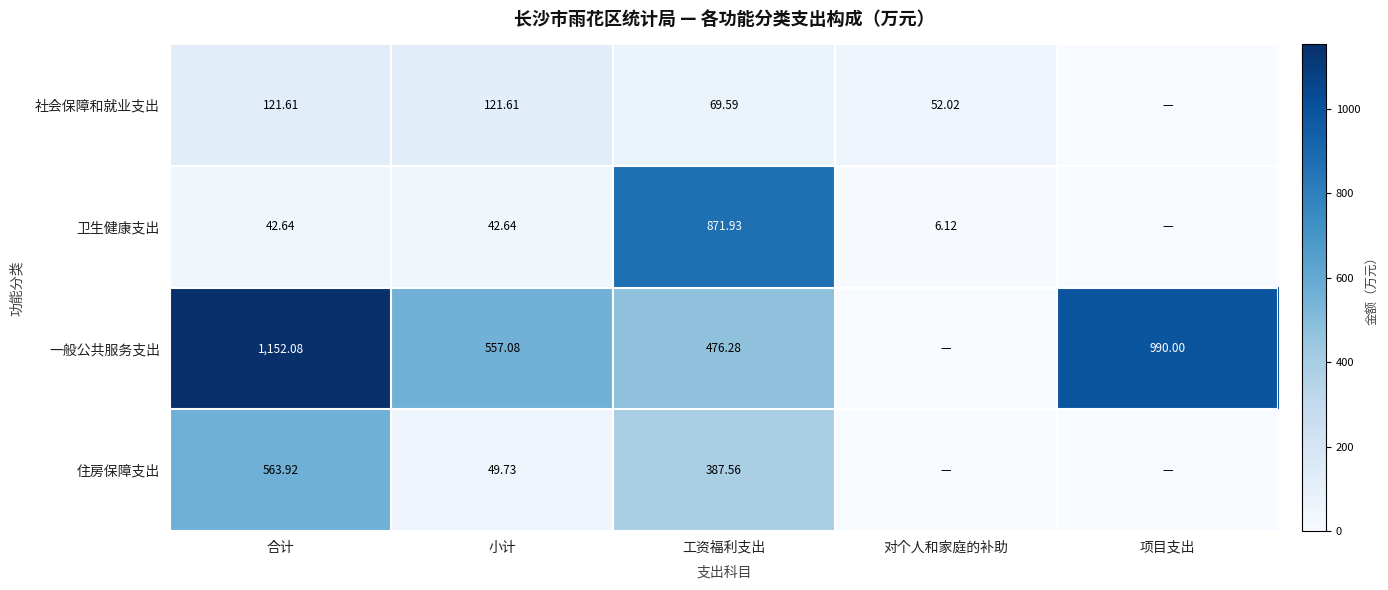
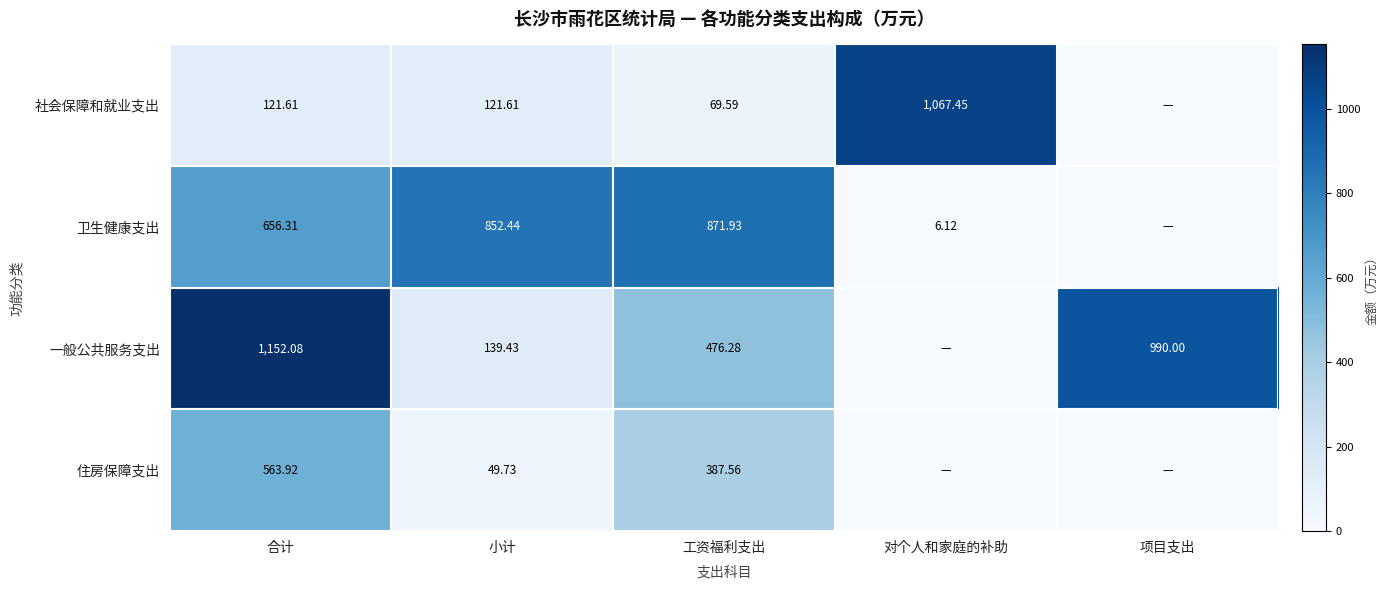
社会保障和就业支出, 对个人和家庭的补助: 52.02 -> 1,067.45
卫生健康支出, 合计: 42.64 -> 656.31
卫生健康支出, 小计: 42.64 -> 852.44
一般公共服务支出, 小计: 557.08 -> 139.43
